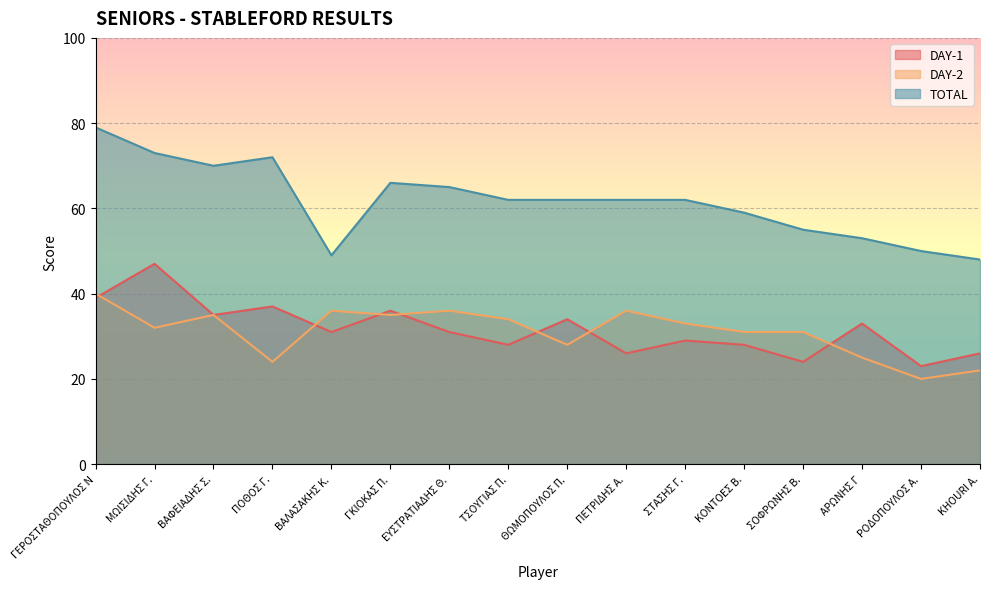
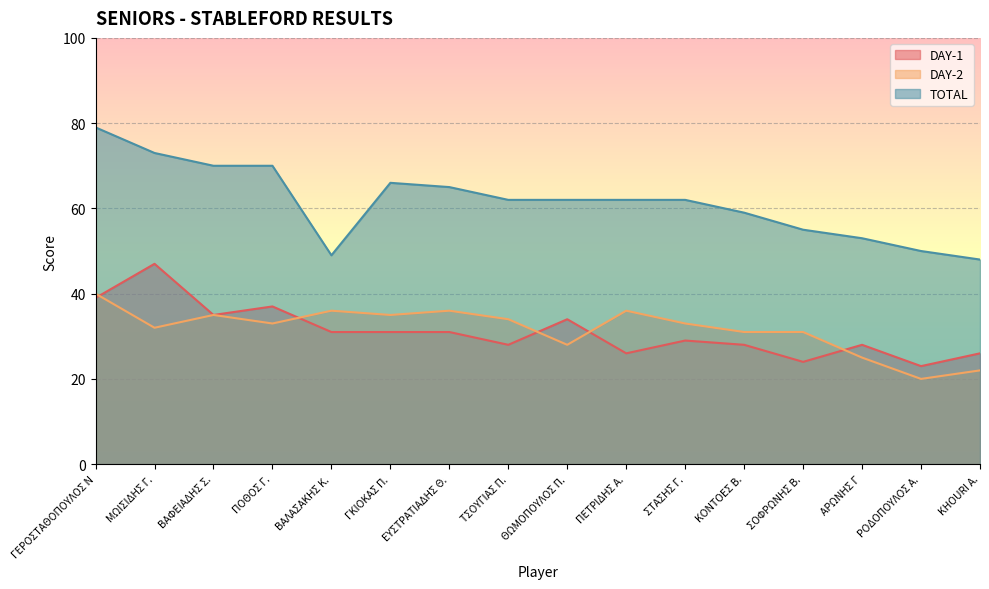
DAY-2, ΠΟΘΟΣ Γ.: 24 -> 33
TOTAL, ΠΟΘΟΣ Γ.: 72 -> 70
DAY-1, ΓΚΙΟΚΑΣ Π.: 36 -> 31
DAY-1, ΑΡΩΝΗΣ Γ: 33 -> 28
